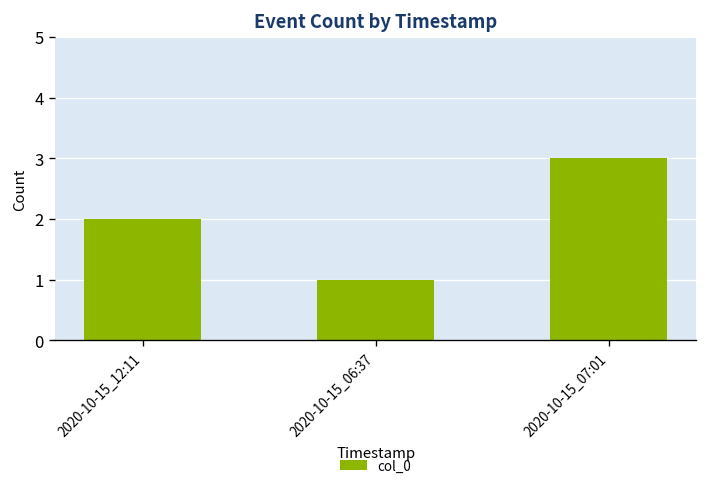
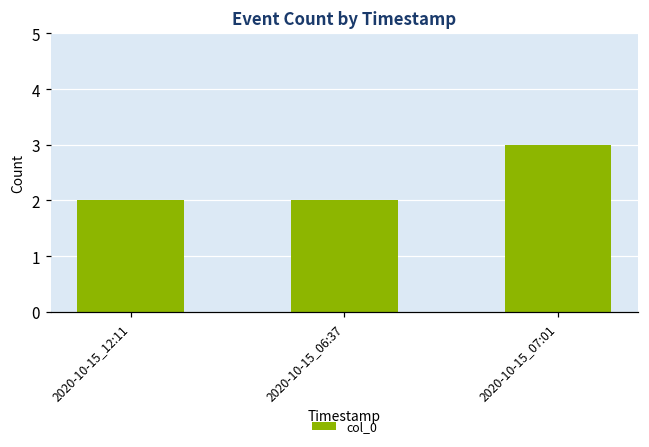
2020-10-15_06:37: 1 -> 2
